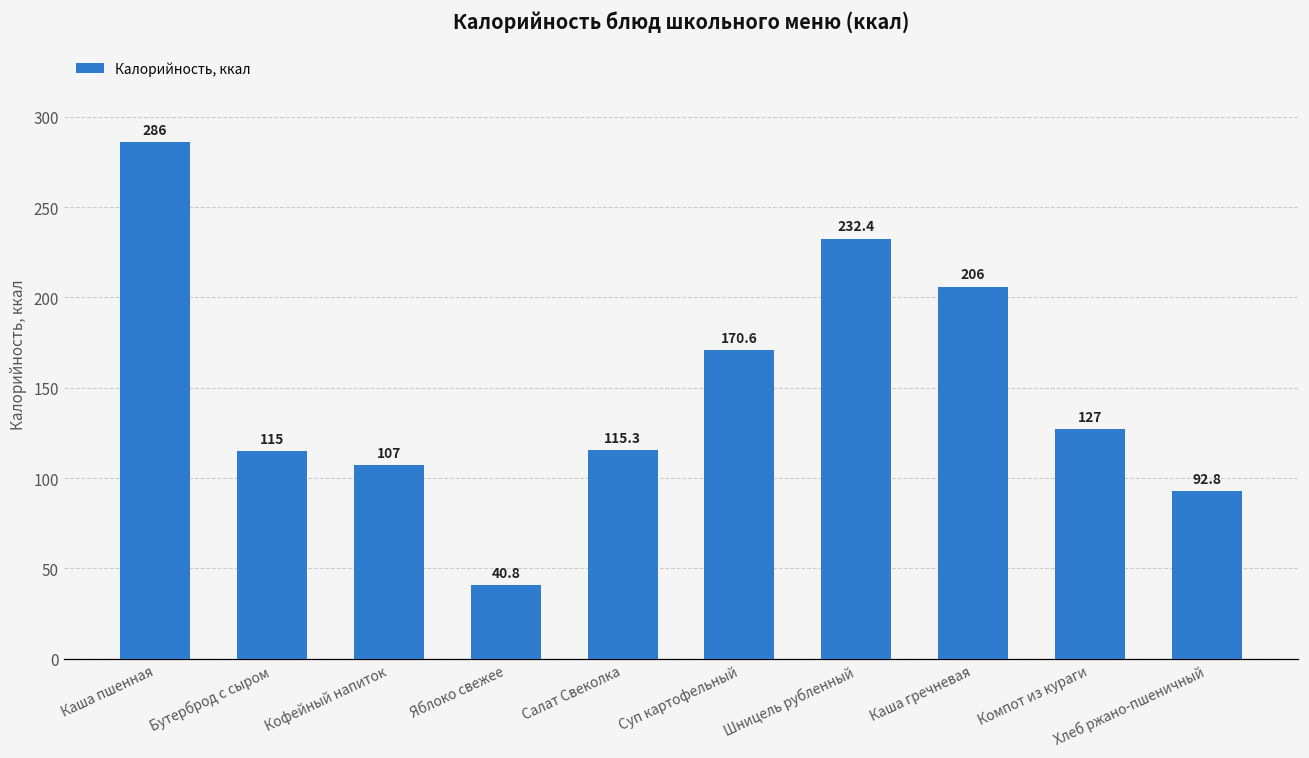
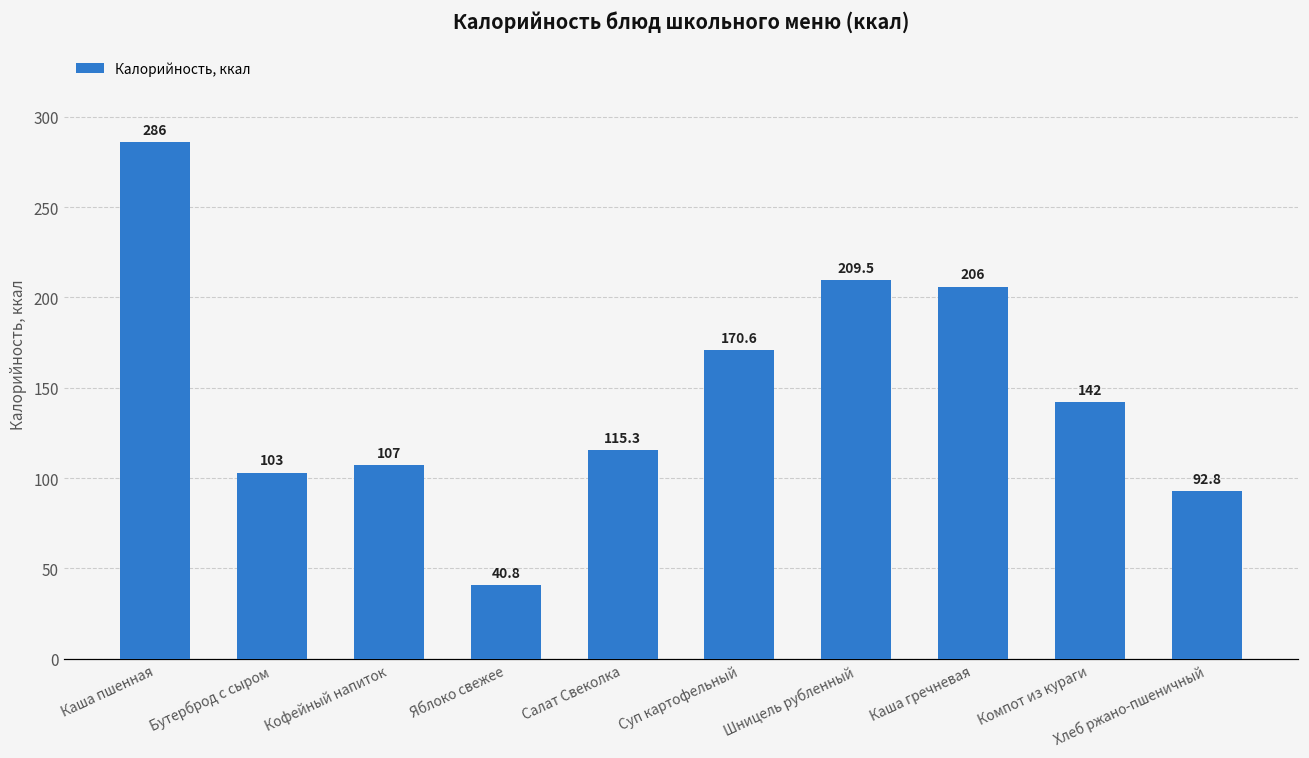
Бутерброд с сыром: 115 -> 103
Шницель рубленный: 232.4 -> 209.5
Компот из кураги: 127 -> 142
